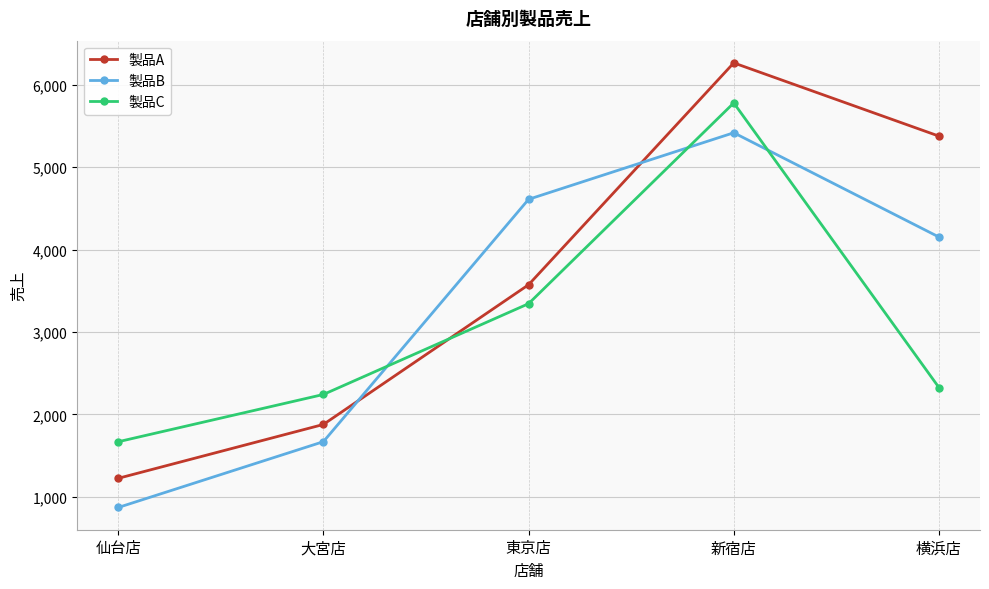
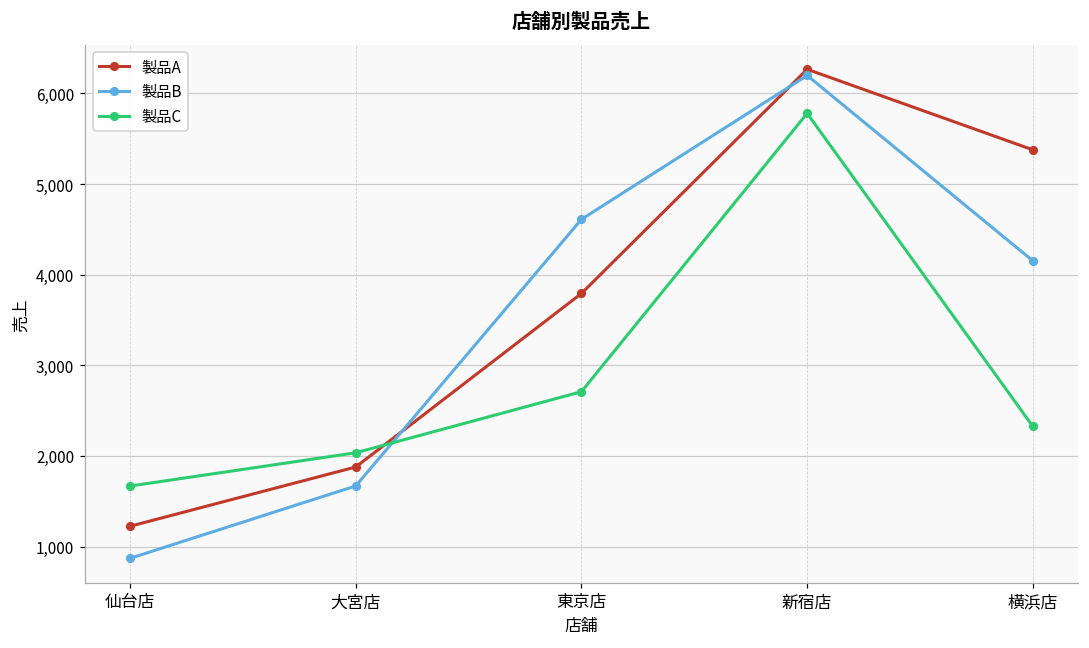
製品C, 大宮店: 2,200 -> 2,000
製品A, 東京店: 3,600 -> 3,800
製品C, 東京店: 3,300 -> 2,700
製品B, 新宿店: 5,400 -> 6,200
